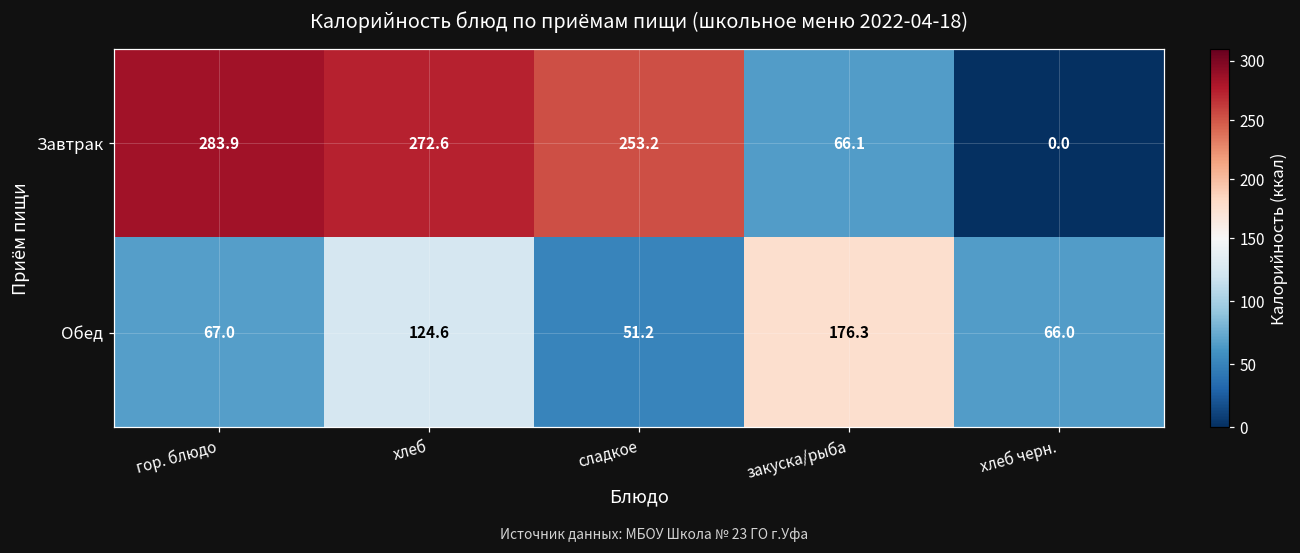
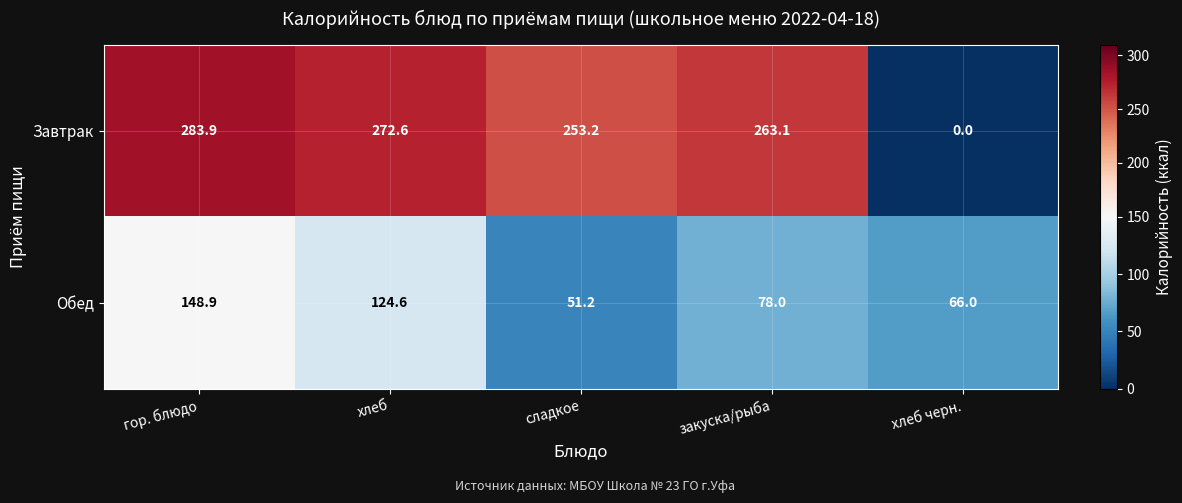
Завтрак, закуска/рыба: 66.1 -> 263.1
Обед, гор. блюдо: 67.0 -> 148.9
Обед, закуска/рыба: 176.3 -> 78.0
